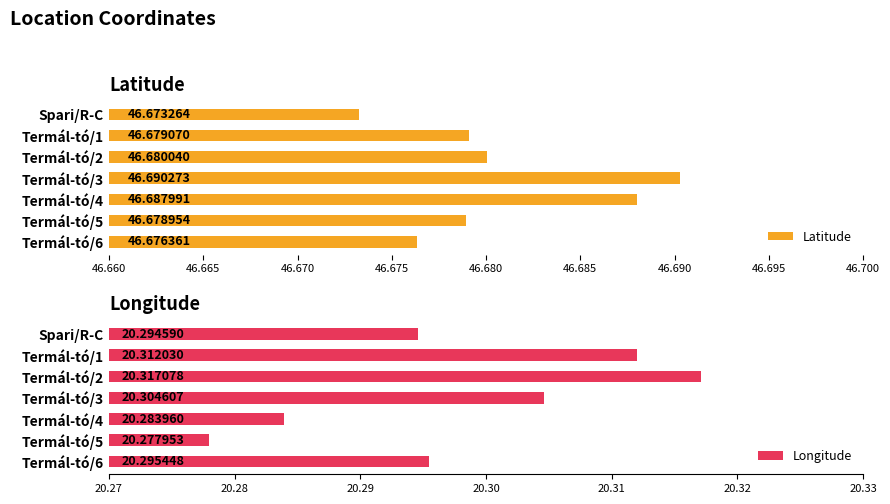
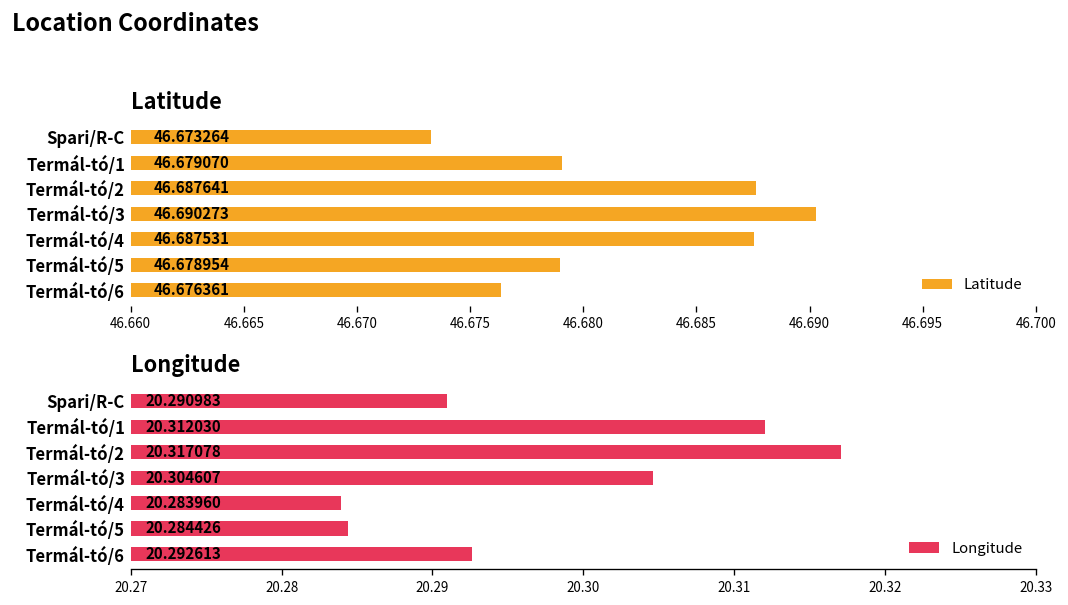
Latitude, Termál-tó/2: 46.680040 -> 46.687641
Latitude, Termál-tó/4: 46.687991 -> 46.687531
Longitude, Spari/R-C: 20.294590 -> 20.290983
Longitude, Termál-tó/5: 20.277953 -> 20.284426
Longitude, Termál-tó/6: 20.295448 -> 20.292613
